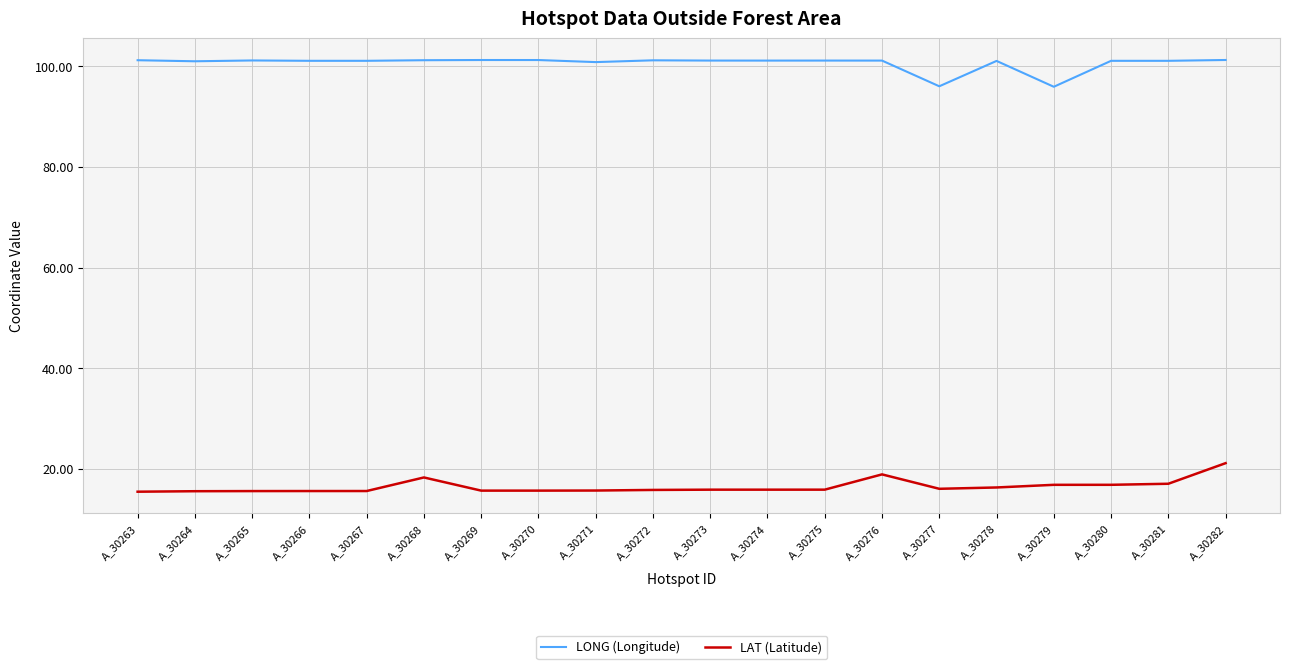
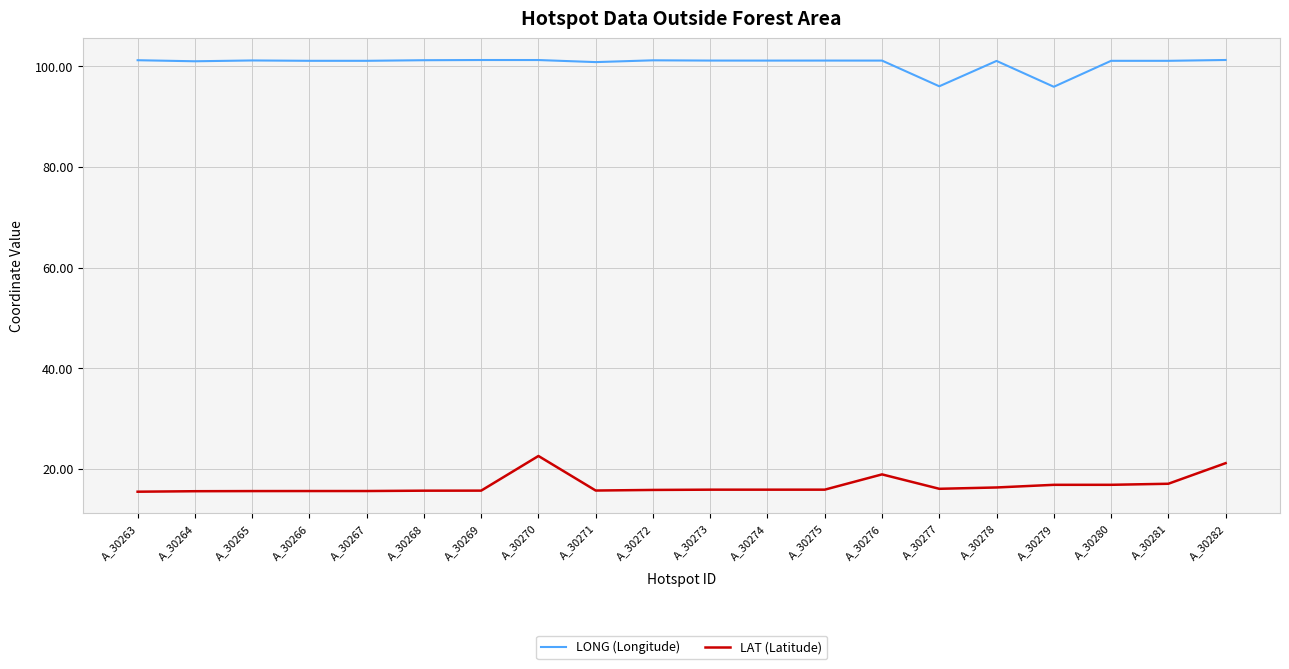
LAT (Latitude), A_30268: 18 -> 16
LAT (Latitude), A_30270: 16 -> 23
